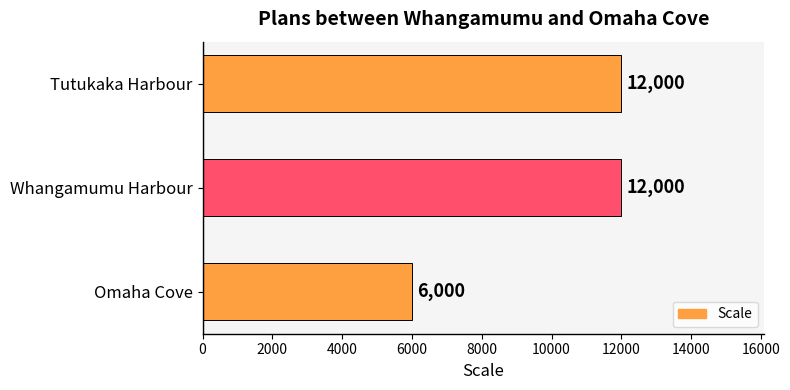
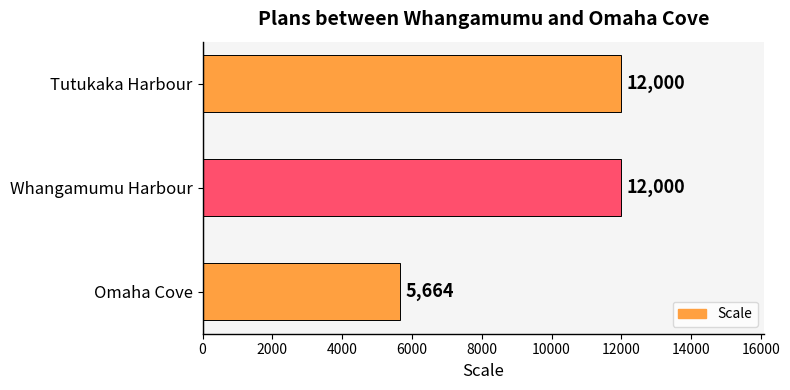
Omaha Cove: 6,000 -> 5,664
